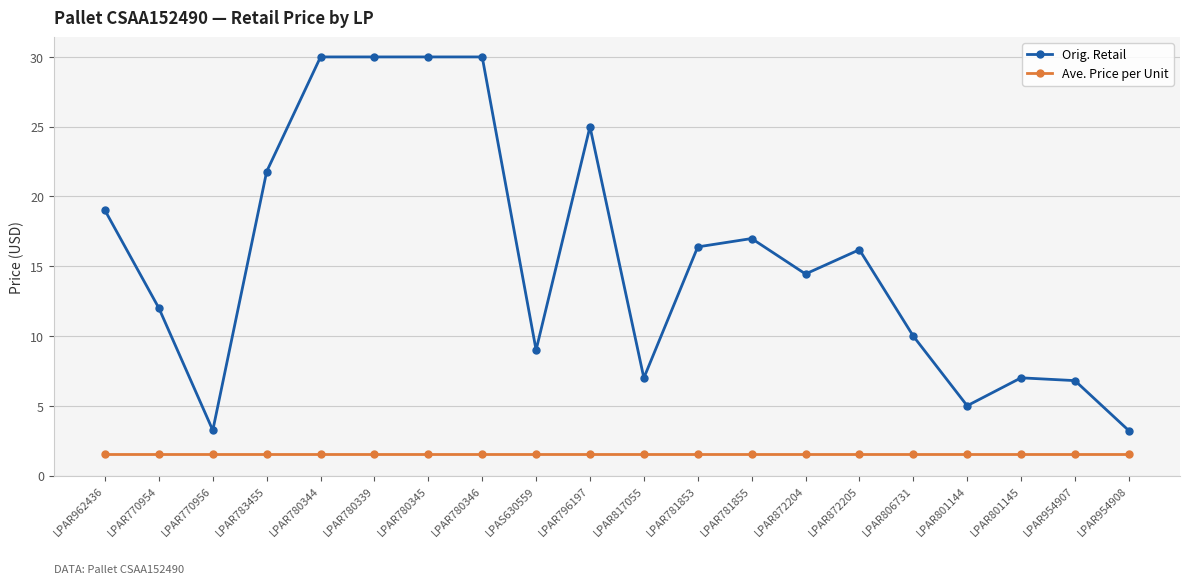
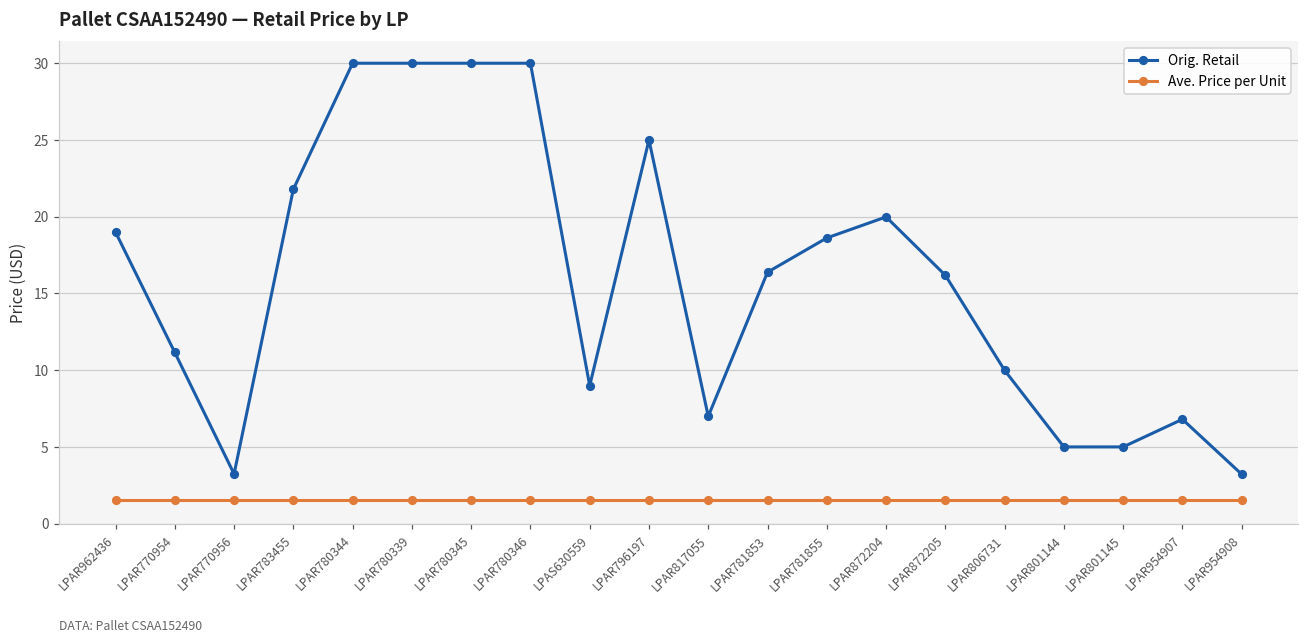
Orig. Retail, LPAR770954: 12.0 -> 11.2
Orig. Retail, LPAR781855: 17.0 -> 18.6
Orig. Retail, LPAR872204: 14.4 -> 20.0
Orig. Retail, LPAR801145: 7 -> 5
